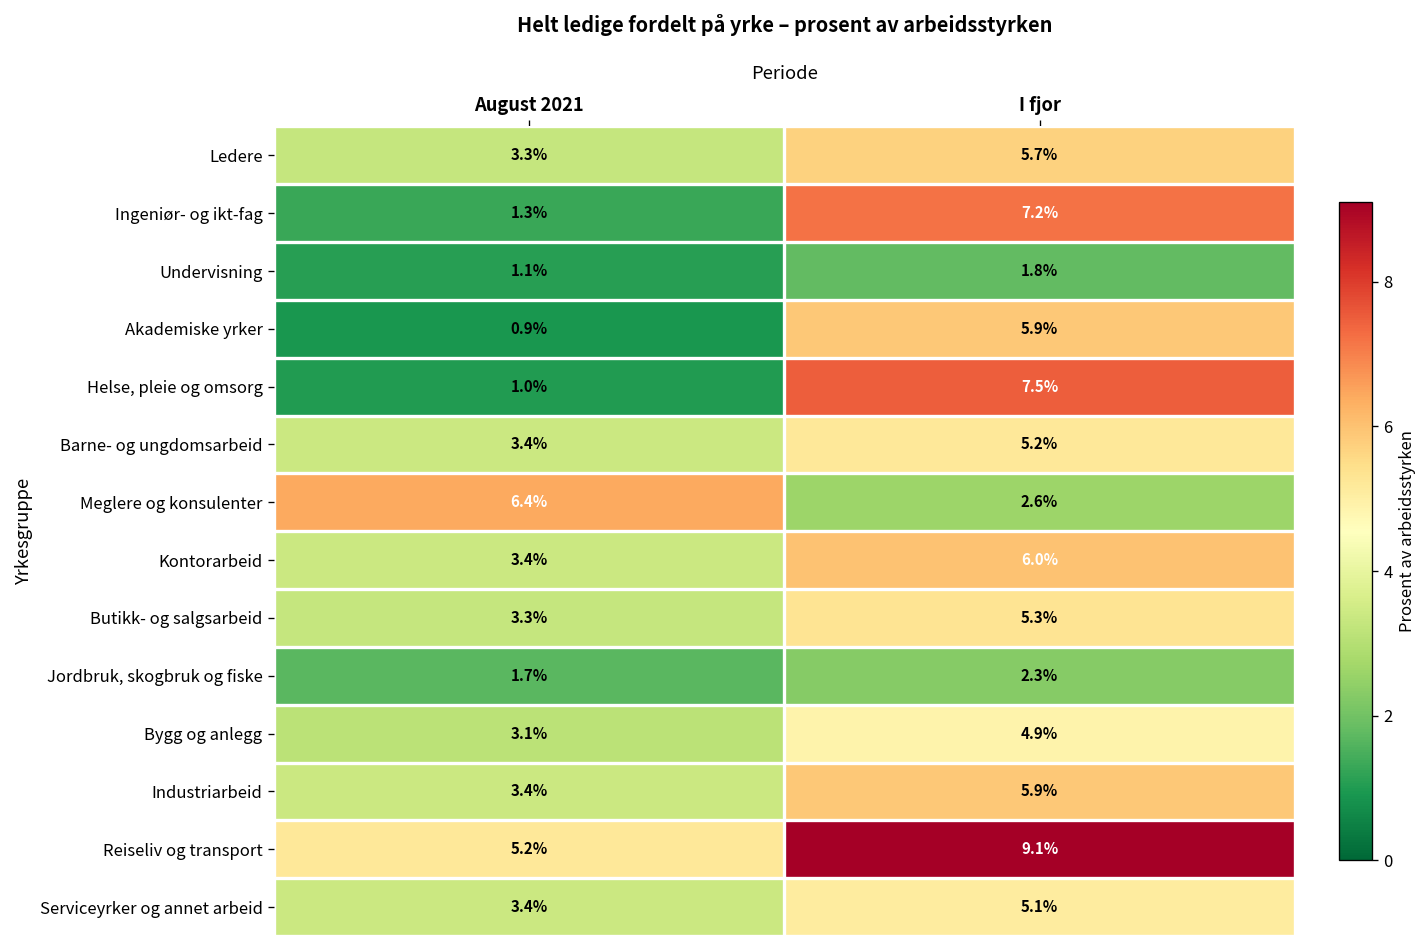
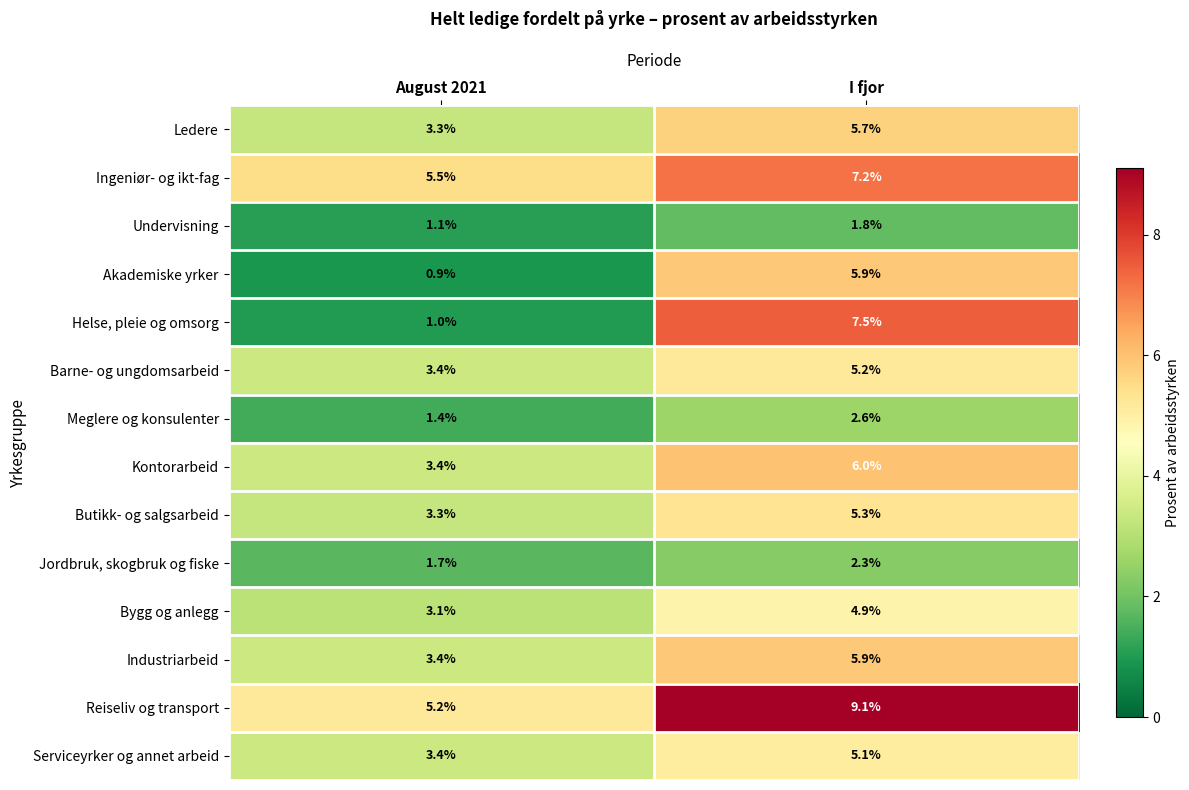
Ingeniør- og ikt-fag, August 2021: 1.3% -> 5.5%
Meglere og konsulenter, August 2021: 6.4% -> 1.4%
